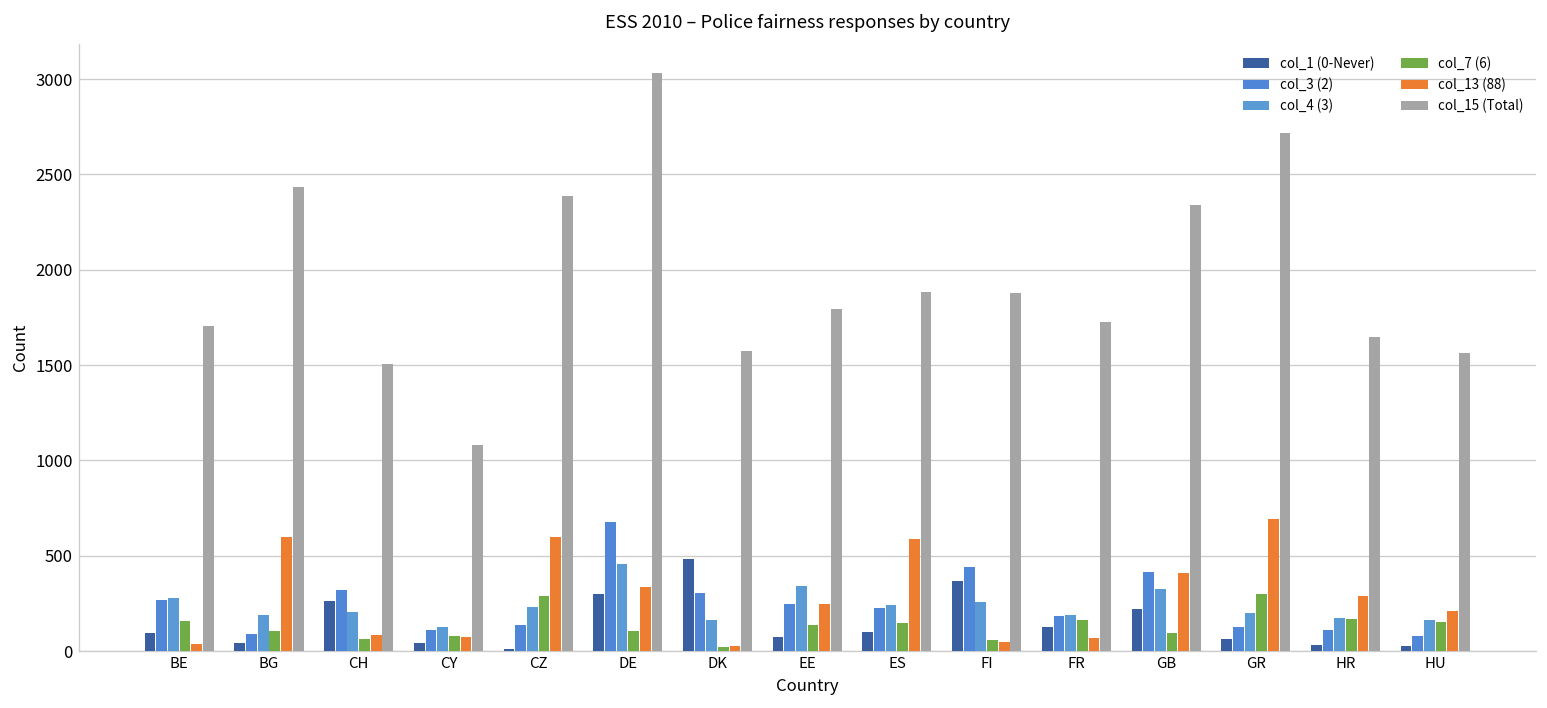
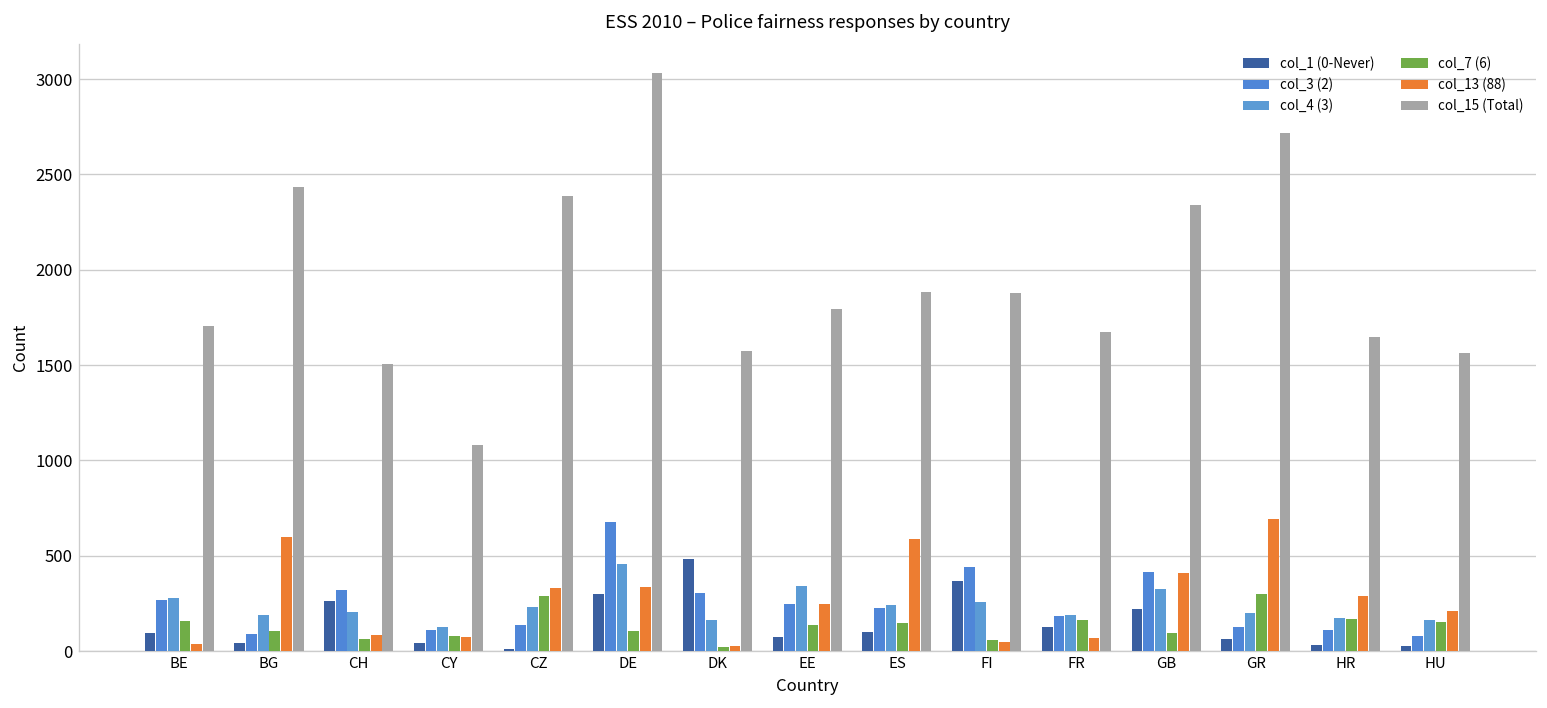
col_13 (88), CZ: 600 -> 330
col_15 (Total), FR: 1730 -> 1670
